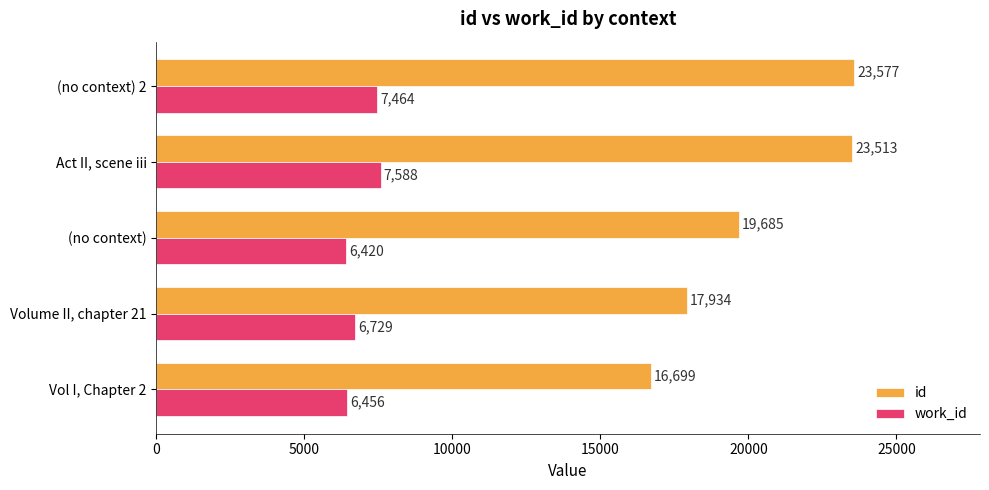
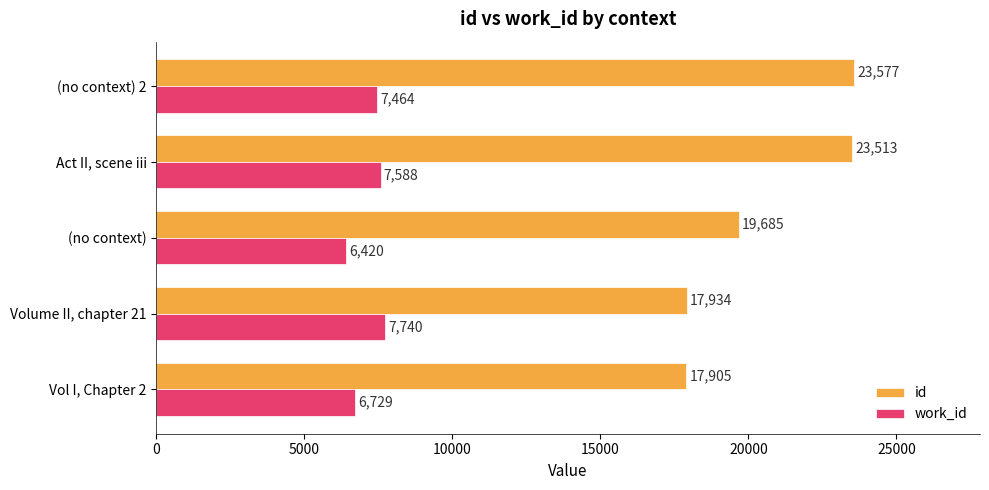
work_id, Volume II, chapter 21: 6,729 -> 7,740
id, Vol I, Chapter 2: 16,699 -> 17,905
work_id, Vol I, Chapter 2: 6,456 -> 6,729
